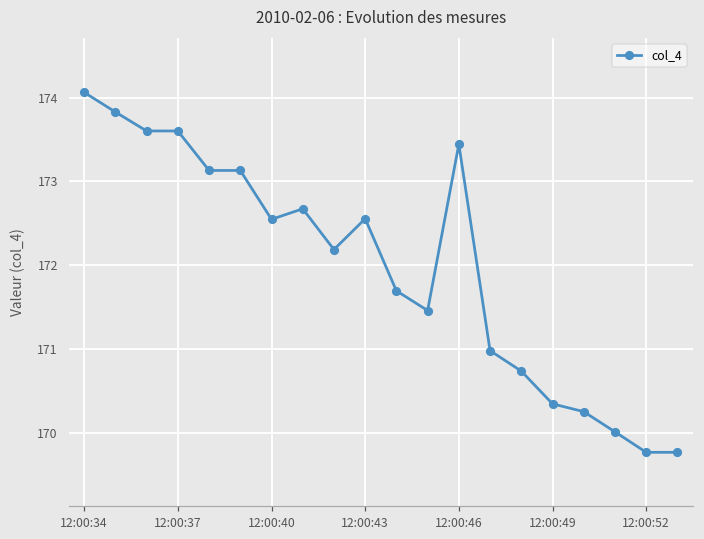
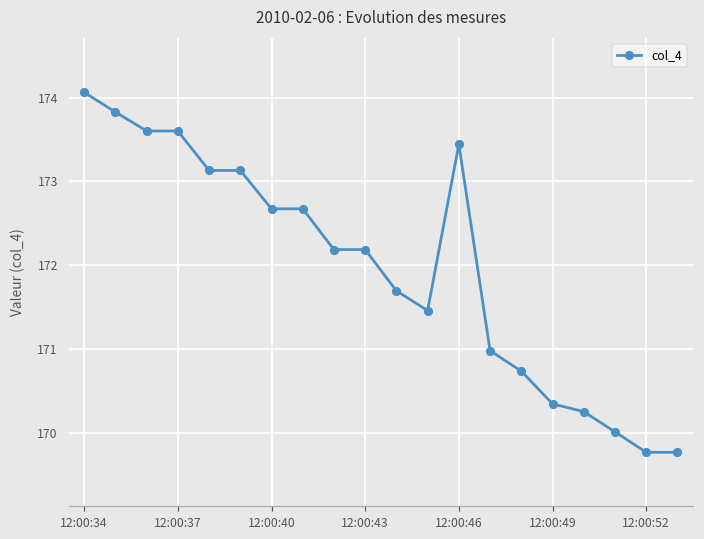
12:00:40: 172.5 -> 172.7
12:00:43: 172.6 -> 172.2
